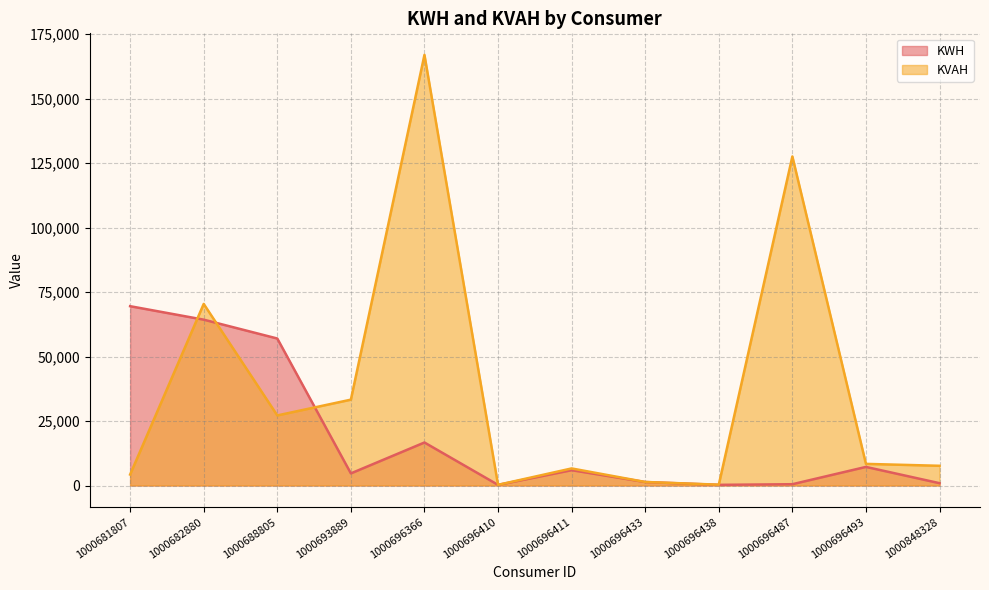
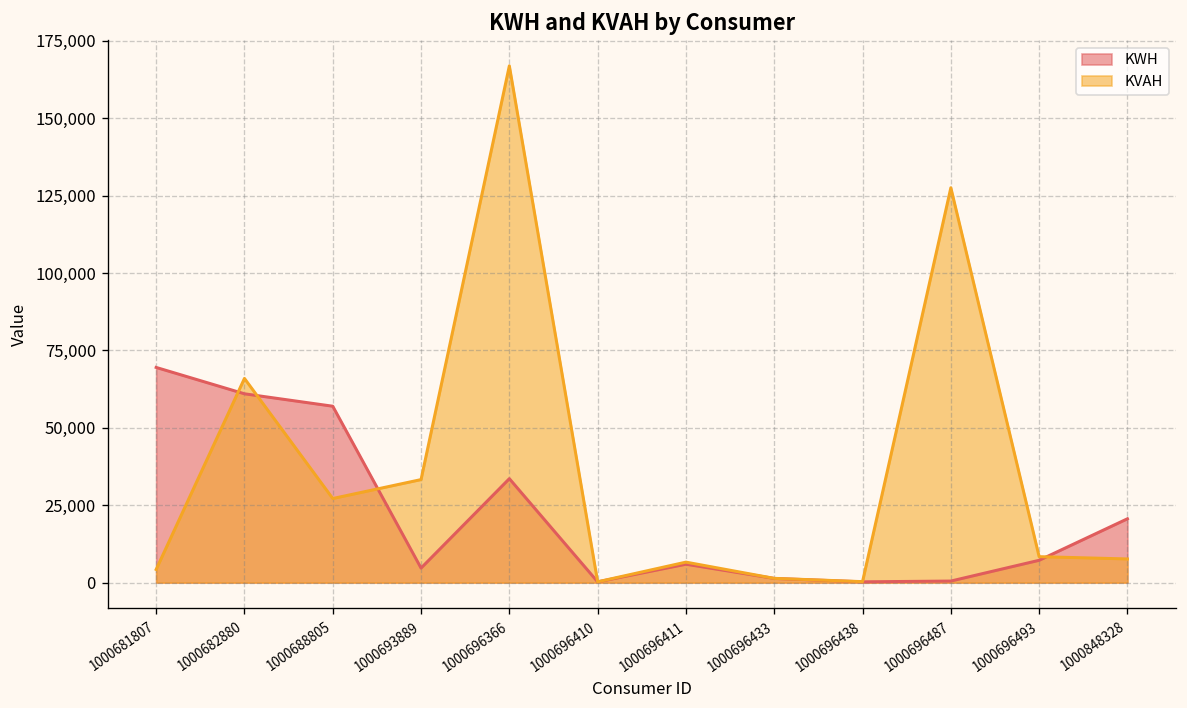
KWH, 1000682880: 64,000 -> 61,000
KVAH, 1000682880: 70,000 -> 66,000
KWH, 1000696366: 17,000 -> 34,000
KWH, 1000848328: 1,000 -> 21,000
